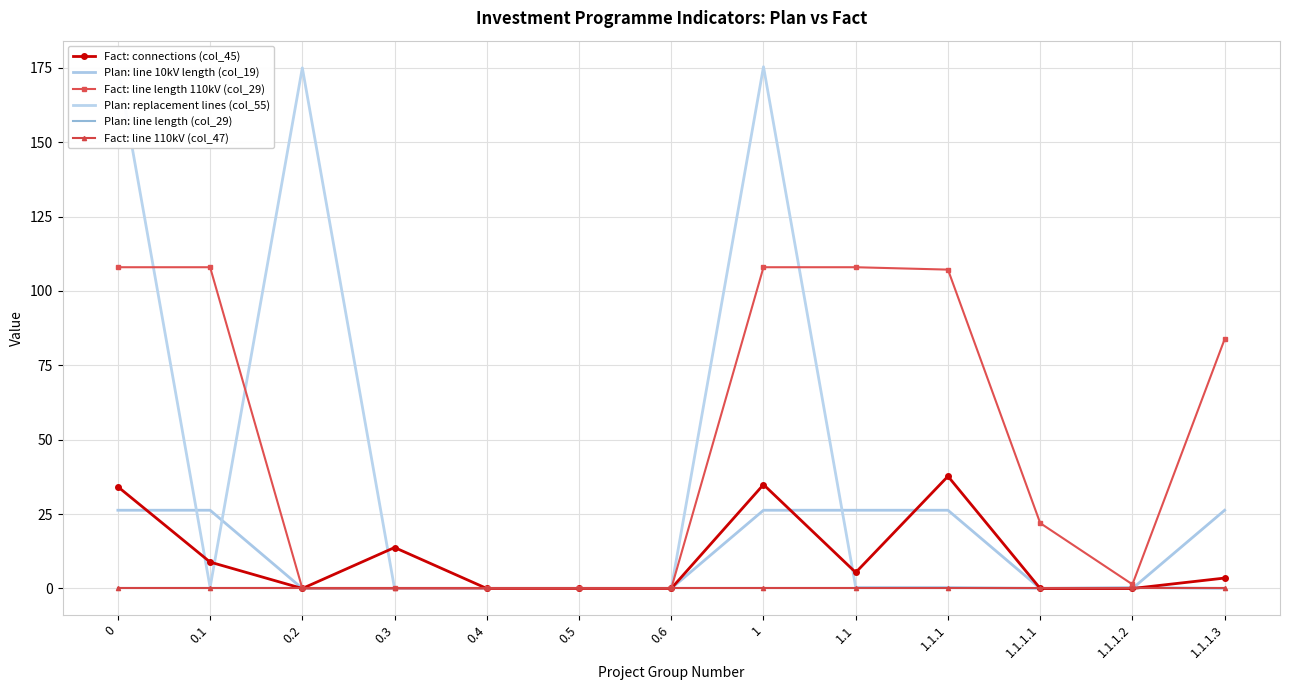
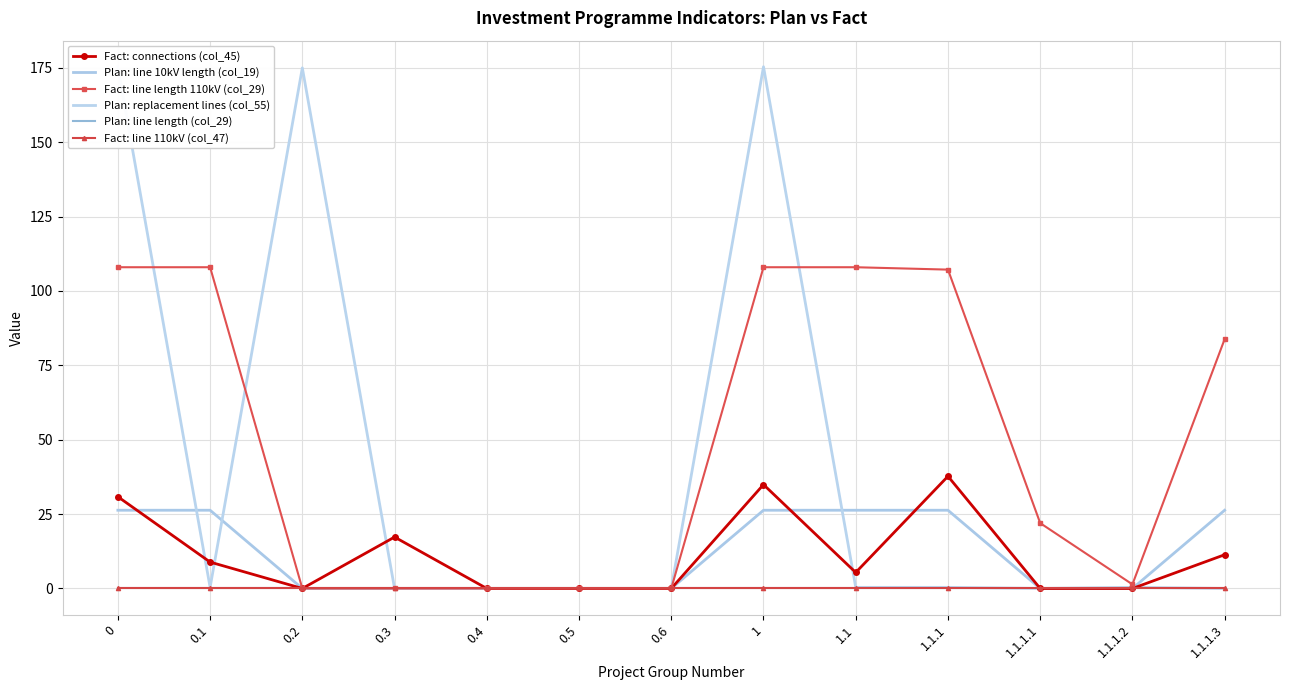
Fact: connections (col_45), 0: 34 -> 31
Fact: connections (col_45), 0.3: 14 -> 17
Fact: connections (col_45), 1.1.1.3: 4 -> 11
